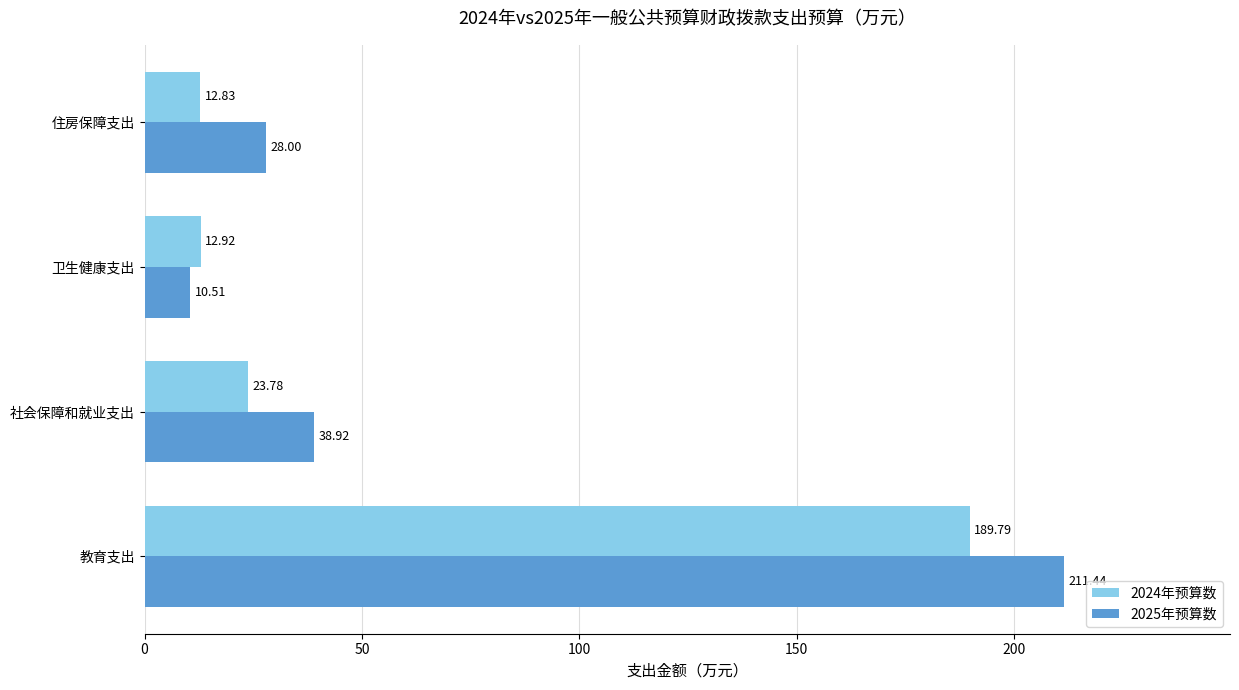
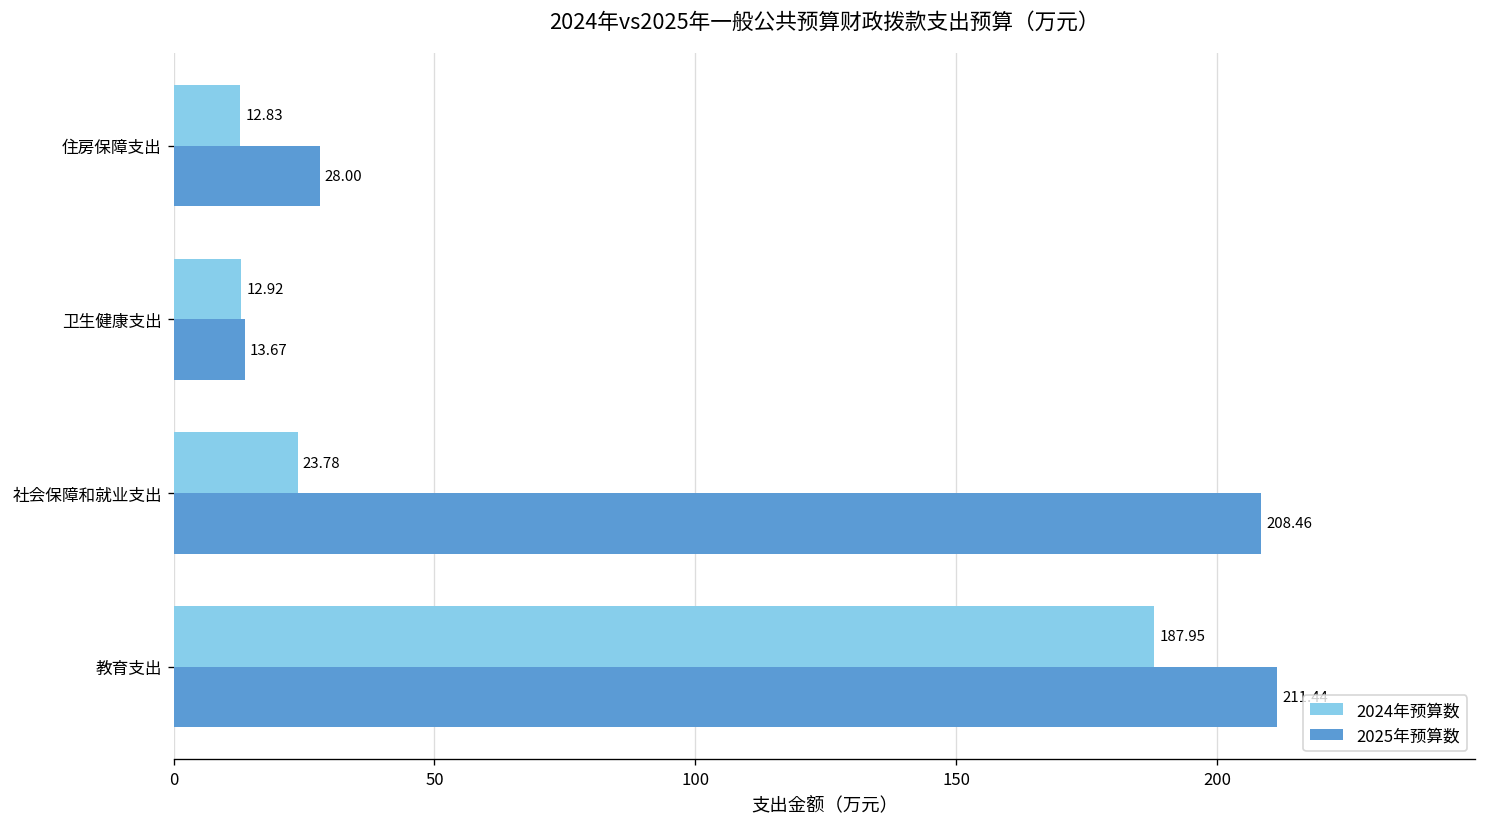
2025年预算数, 卫生健康支出: 10.51 -> 13.67
2025年预算数, 社会保障和就业支出: 38.92 -> 208.46
2024年预算数, 教育支出: 189.79 -> 187.95
